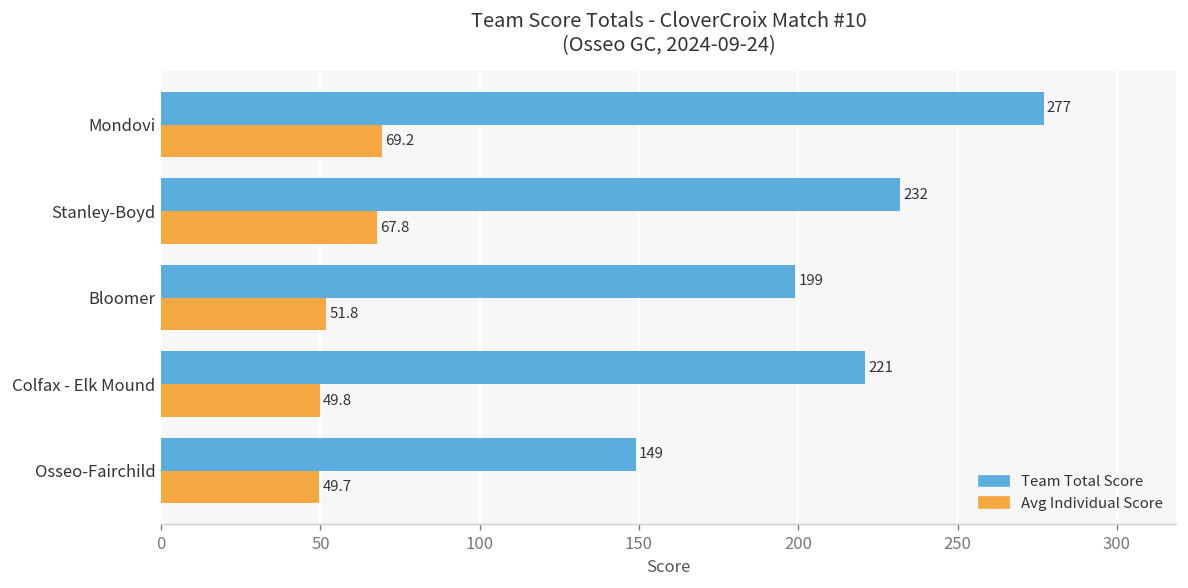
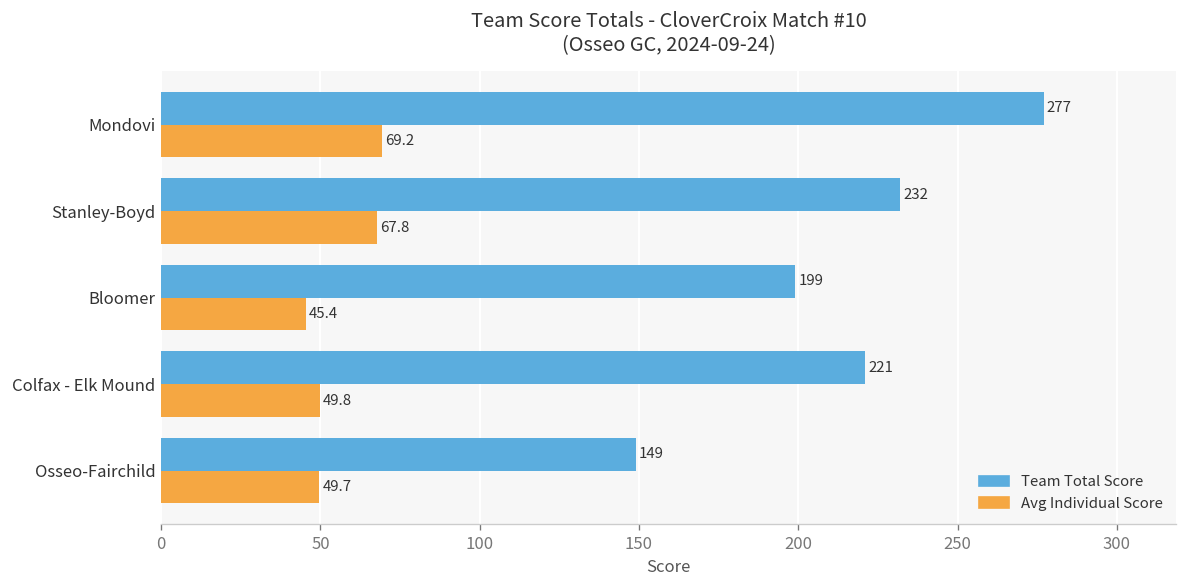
Avg Individual Score, Bloomer: 51.8 -> 45.4
